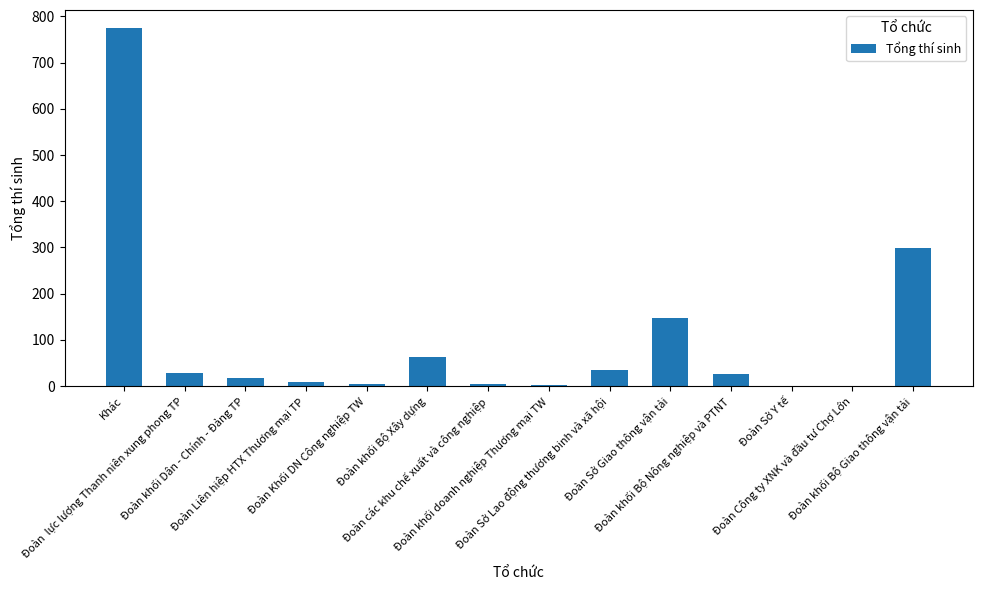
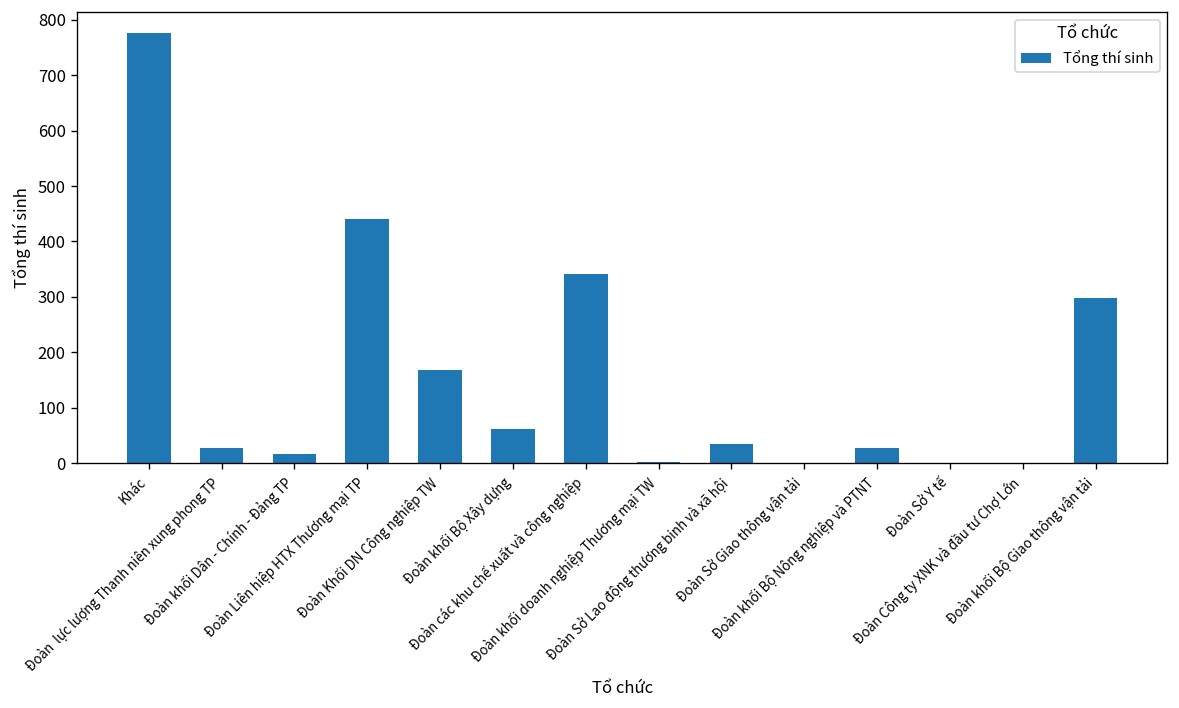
Đoàn Liên hiệp HTX Thương mại TP: 10 -> 440
Đoàn Khối DN Công nghiệp TW: 0 -> 170
Đoàn các khu chế xuất và công nghiệp: 0 -> 340
Đoàn Sở Giao thông vận tải: 150 -> 0
